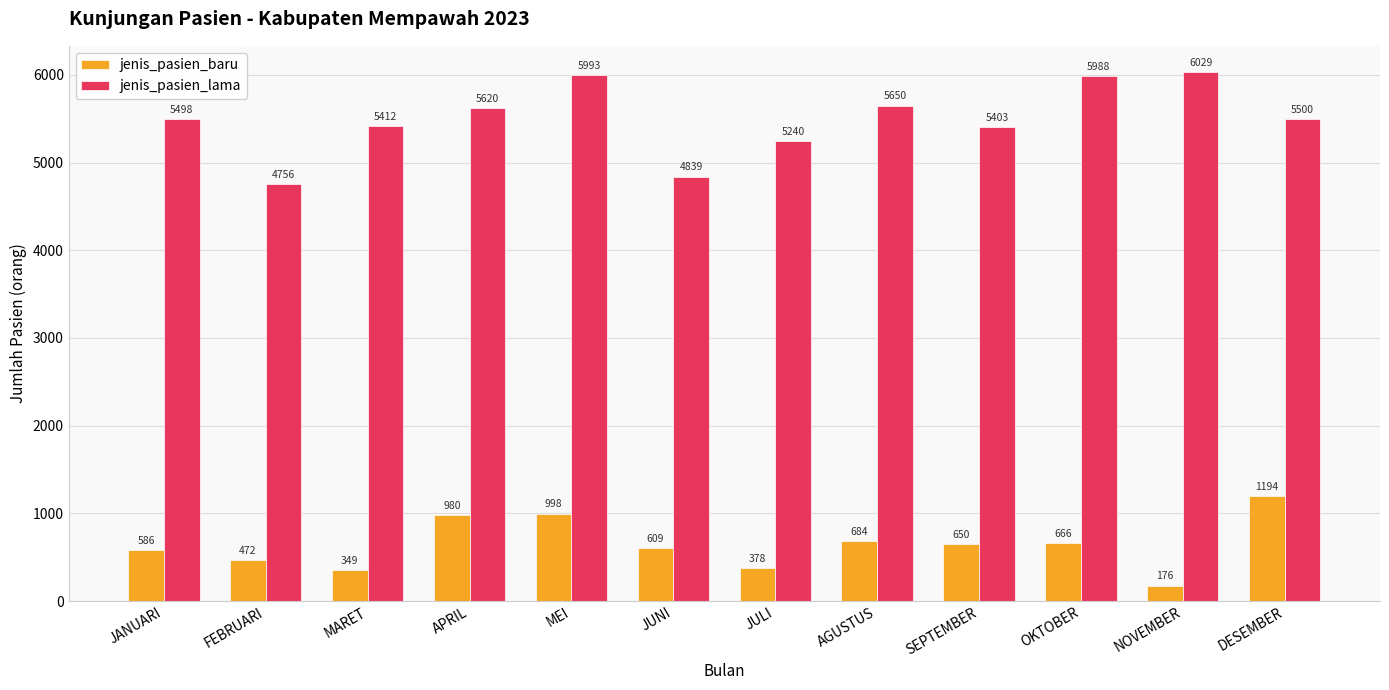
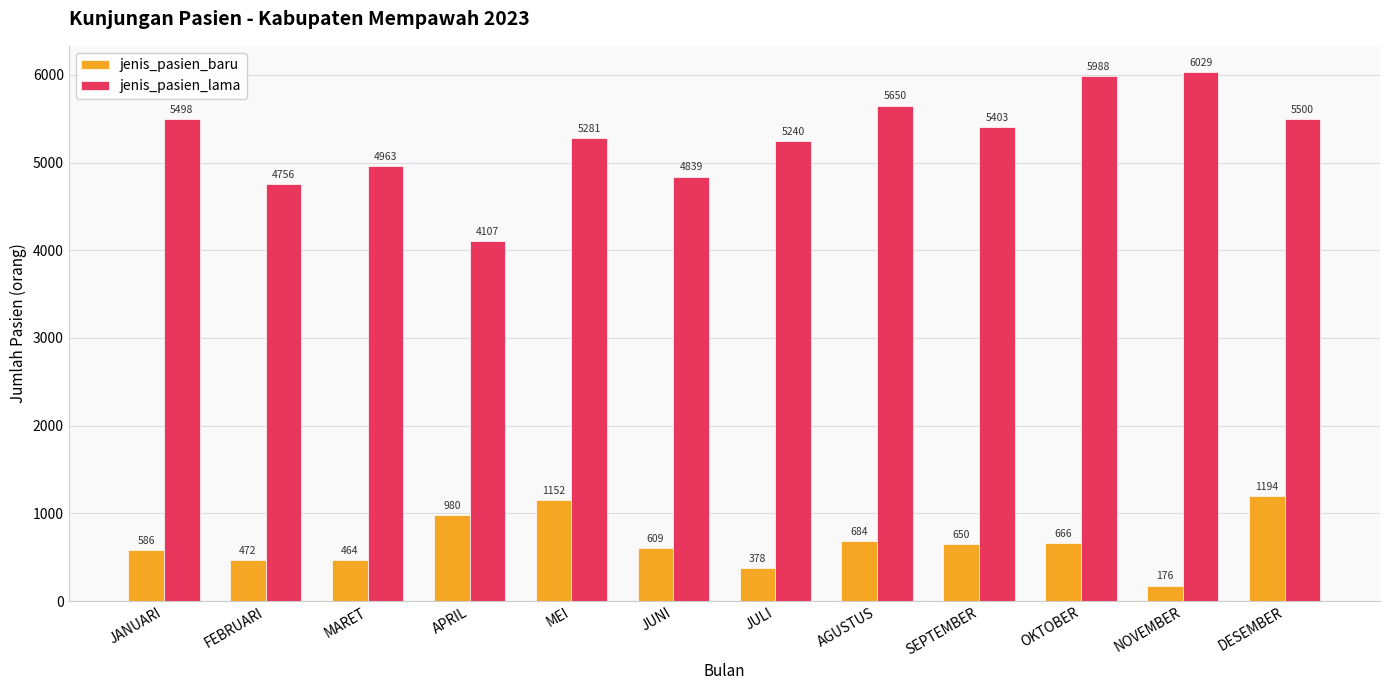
jenis_pasien_baru, MARET: 349 -> 464
jenis_pasien_lama, MARET: 5412 -> 4963
jenis_pasien_lama, APRIL: 5620 -> 4107
jenis_pasien_baru, MEI: 998 -> 1152
jenis_pasien_lama, MEI: 5993 -> 5281
